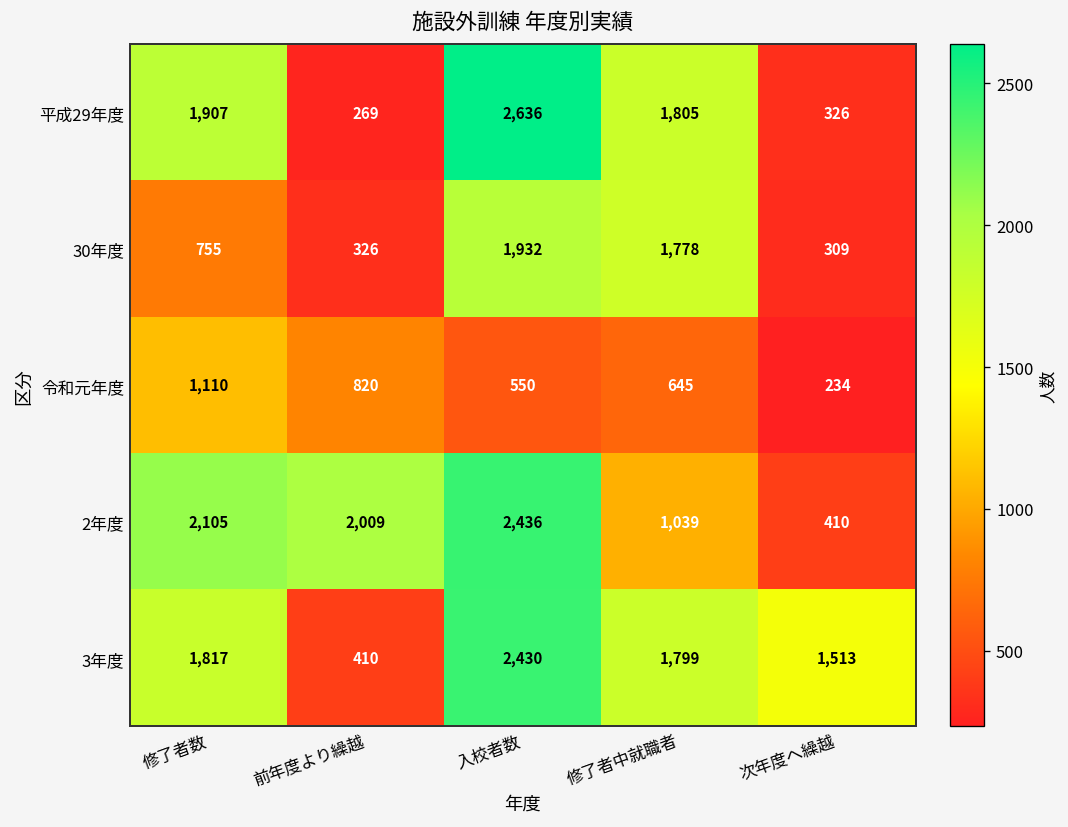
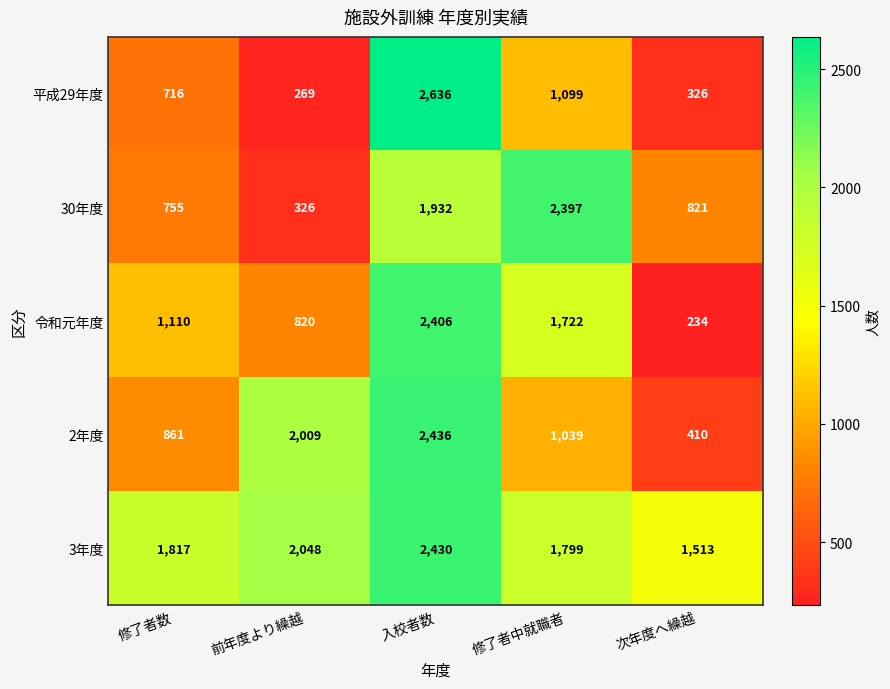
平成29年度, 修了者数: 1,907 -> 716
平成29年度, 修了者中就職者: 1,805 -> 1,099
30年度, 修了者中就職者: 1,778 -> 2,397
30年度, 次年度へ繰越: 309 -> 821
令和元年度, 入校者数: 550 -> 2,406
令和元年度, 修了者中就職者: 645 -> 1,722
2年度, 修了者数: 2,105 -> 861
3年度, 前年度より繰越: 410 -> 2,048
